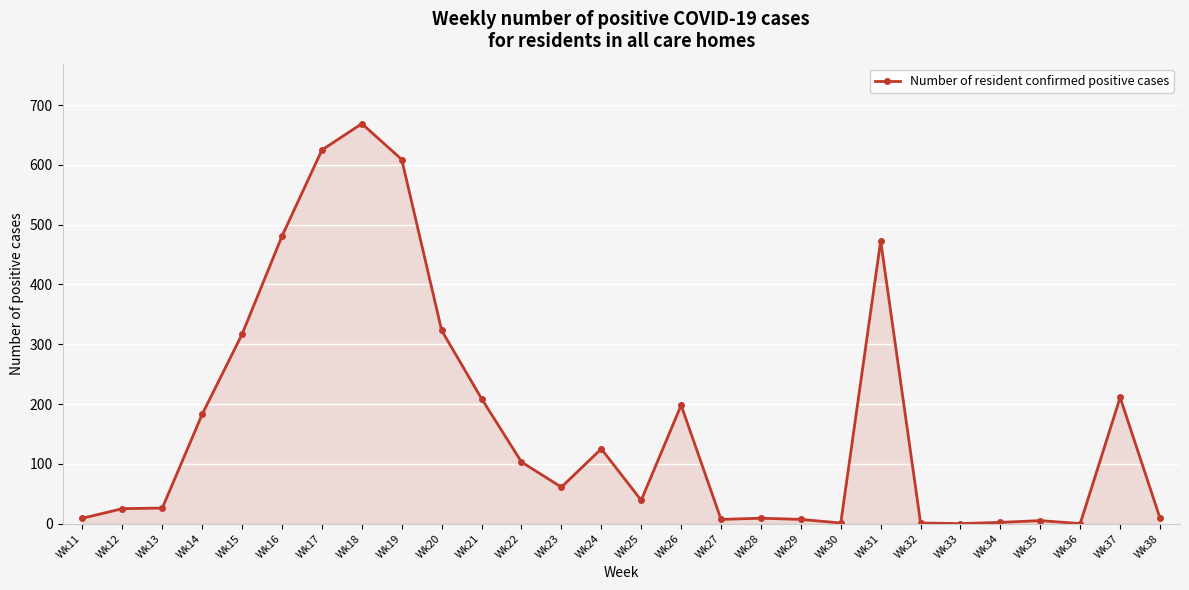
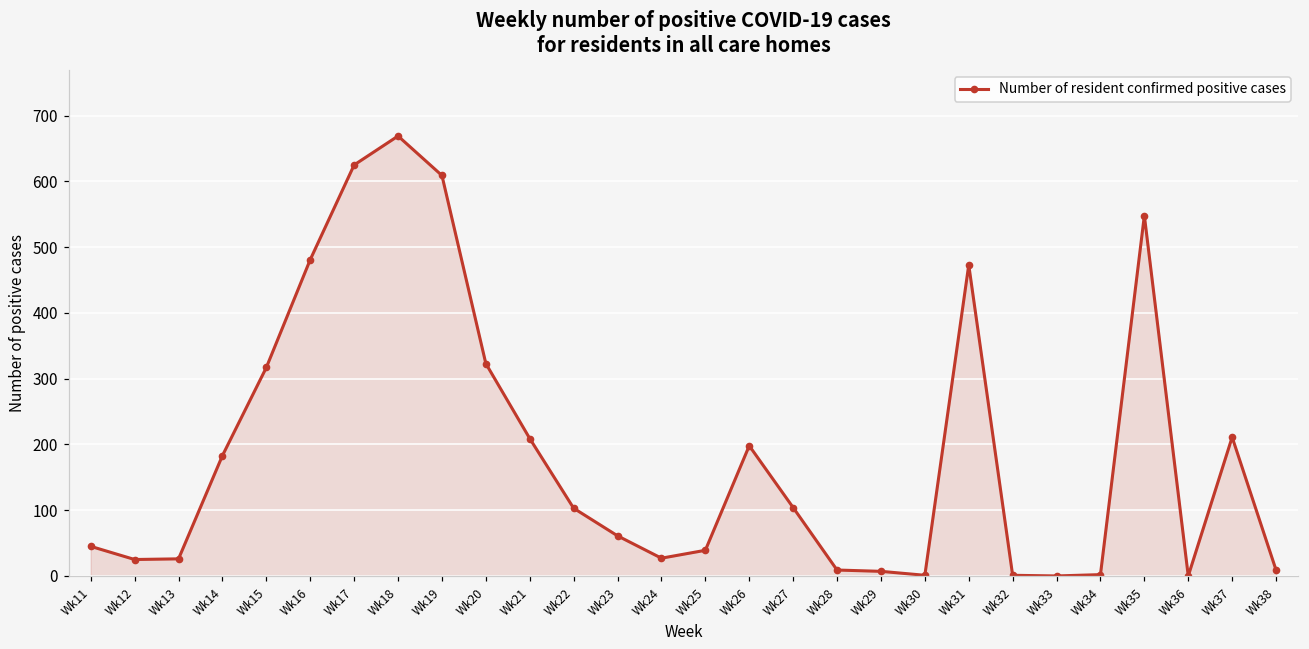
Wk11: 10 -> 50
Wk24: 130 -> 30
Wk27: 10 -> 100
Wk35: 10 -> 550
